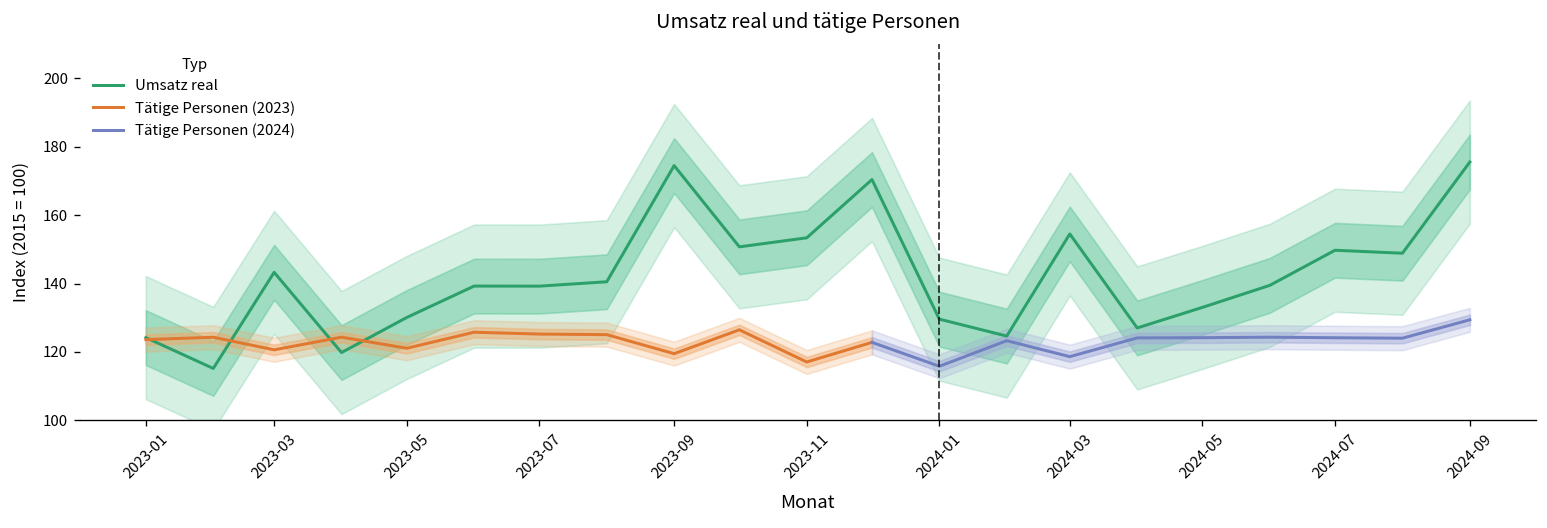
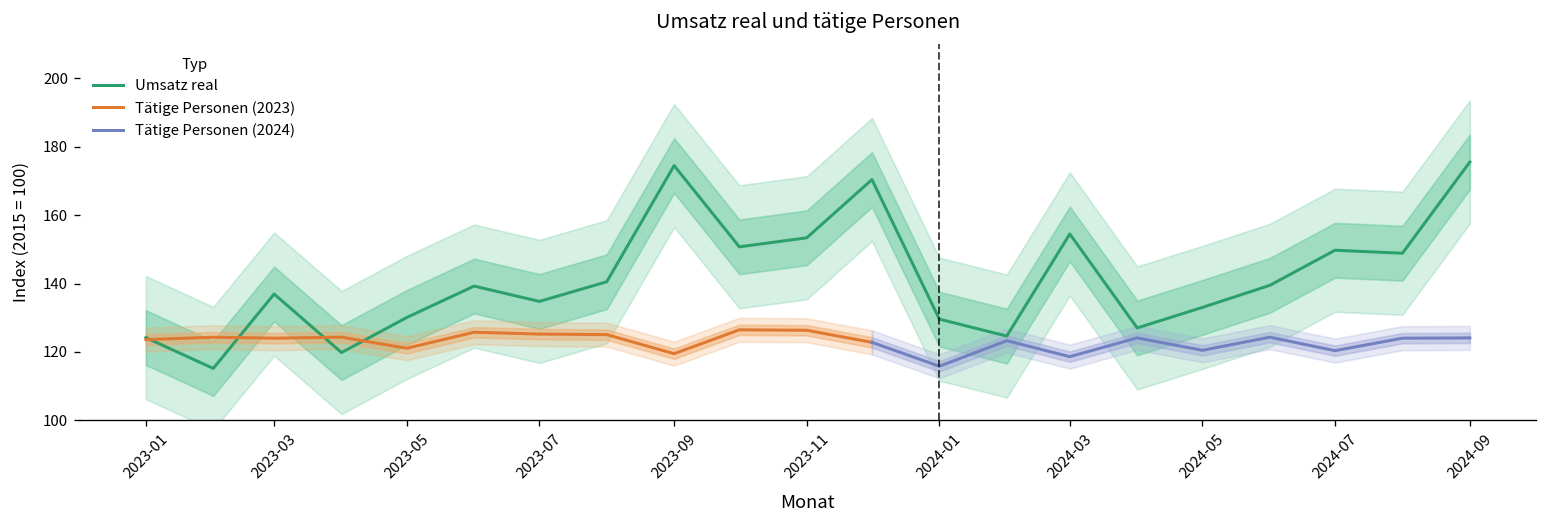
Umsatz real, 2023-03: 143 -> 137
Tätige Personen (2023), 2023-03: 121 -> 124
Umsatz real, 2023-07: 139 -> 135
Tätige Personen (2023), 2023-11: 117 -> 126
Tätige Personen (2024), 2024-05: 124 -> 120
Tätige Personen (2024), 2024-07: 124 -> 120
Tätige Personen (2024), 2024-09: 129 -> 124
